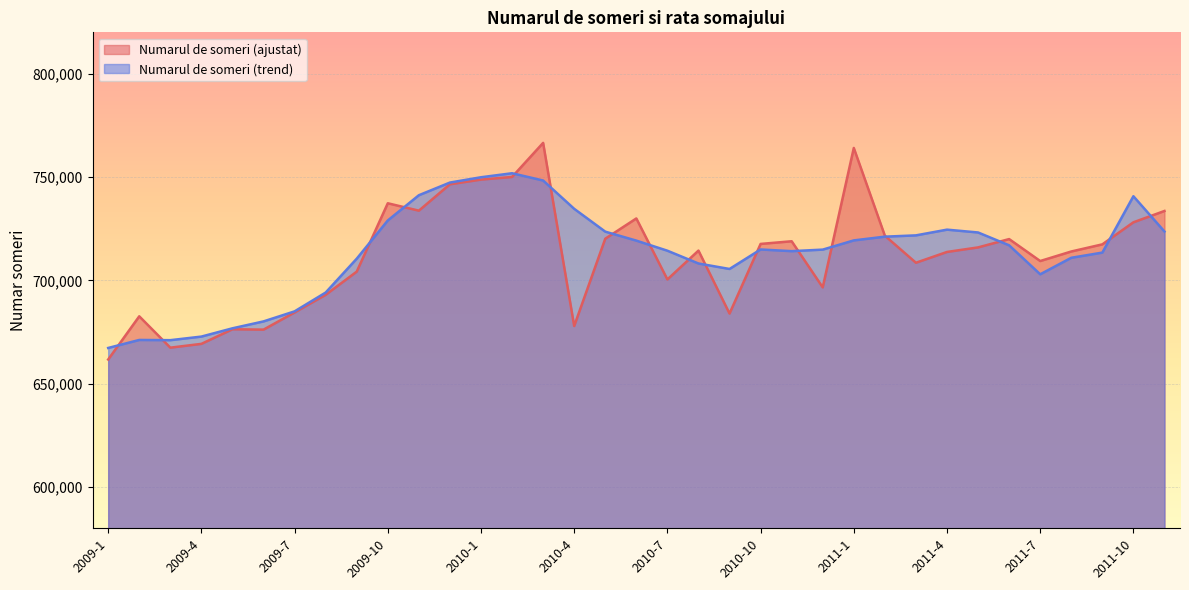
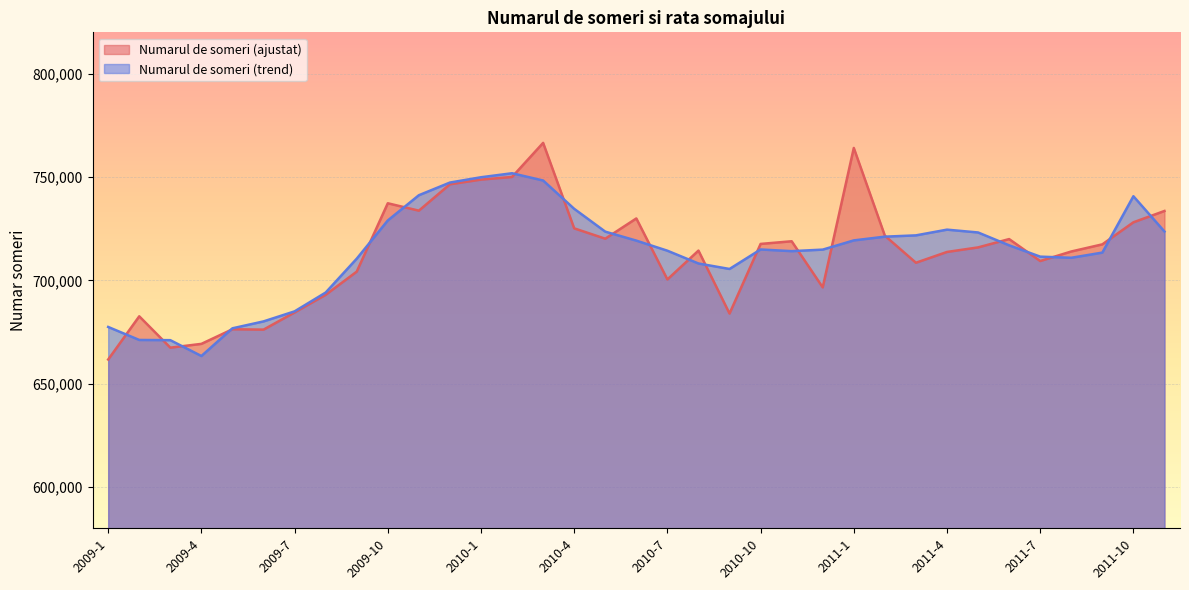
Numarul de someri (trend), 2009-1: 667,000 -> 677,000
Numarul de someri (trend), 2009-4: 673,000 -> 663,000
Numarul de someri (ajustat), 2010-4: 678,000 -> 725,000
Numarul de someri (trend), 2011-7: 703,000 -> 711,000
